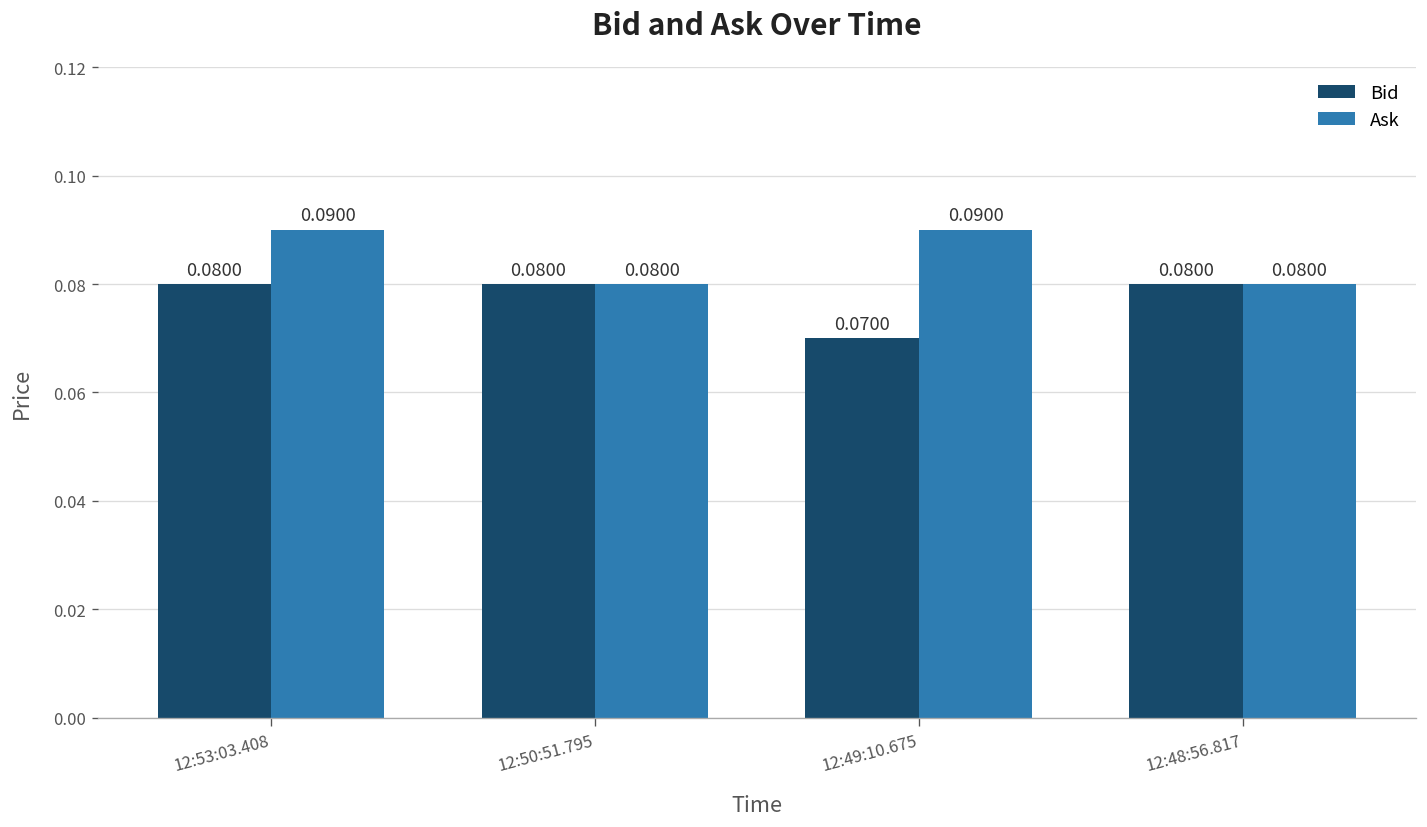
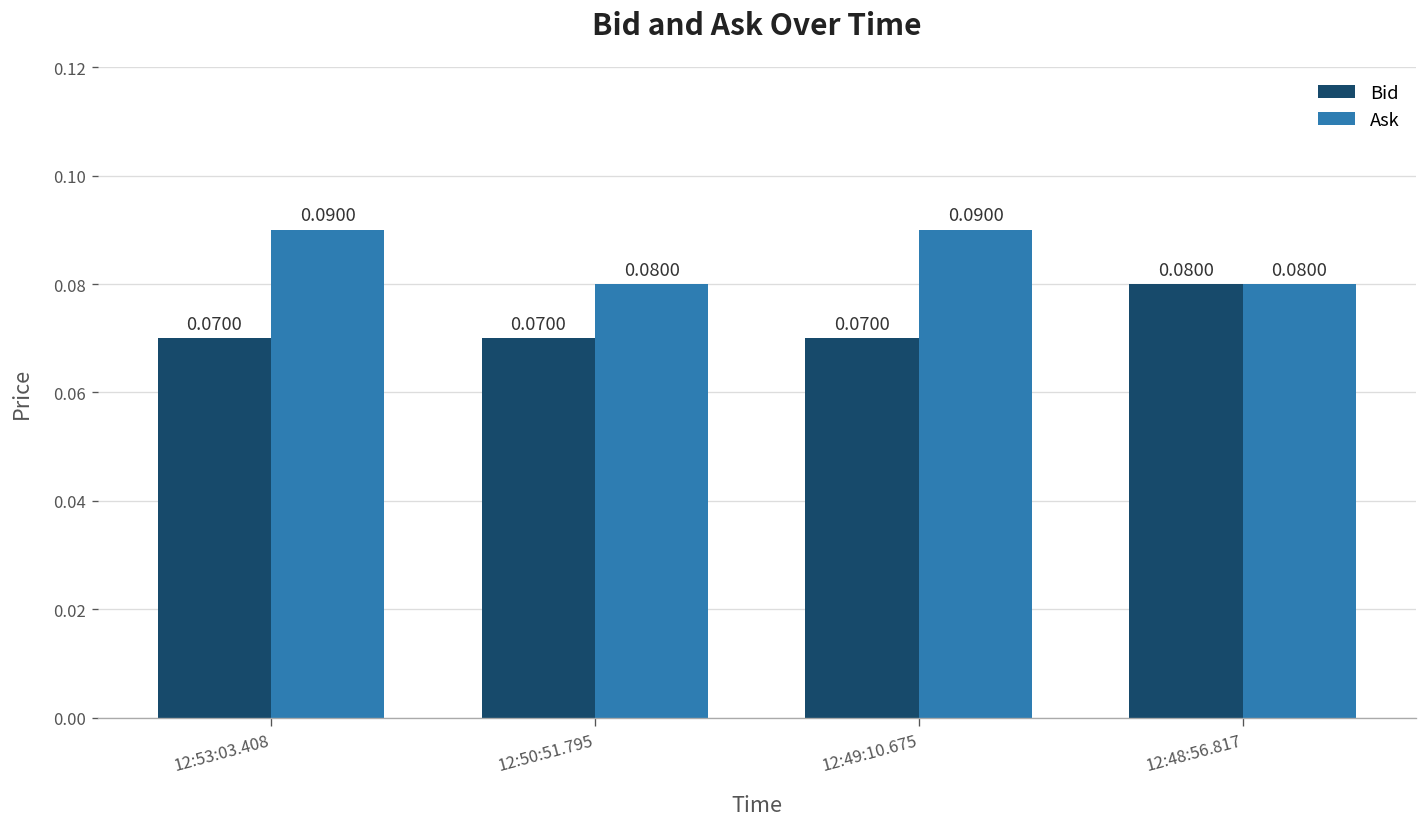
Bid, 12:53:03.408: 0.0800 -> 0.0700
Bid, 12:50:51.795: 0.0800 -> 0.0700
